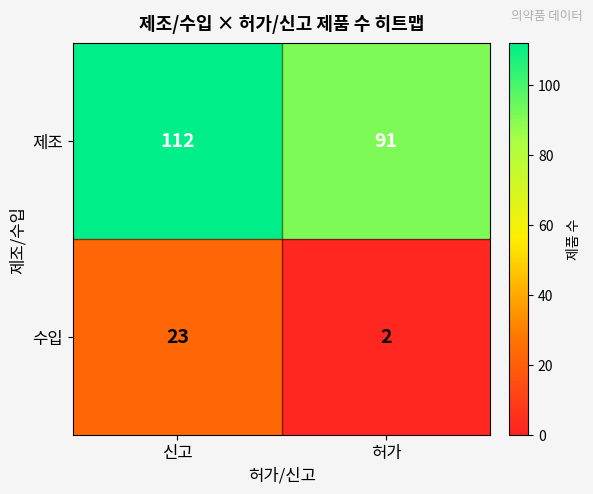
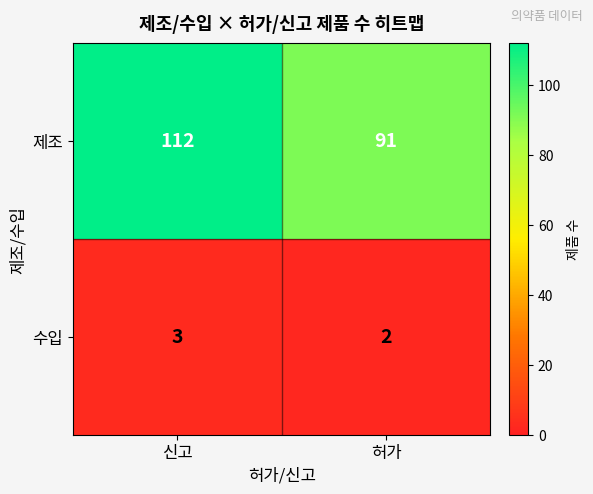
수입, 신고: 23 -> 3
